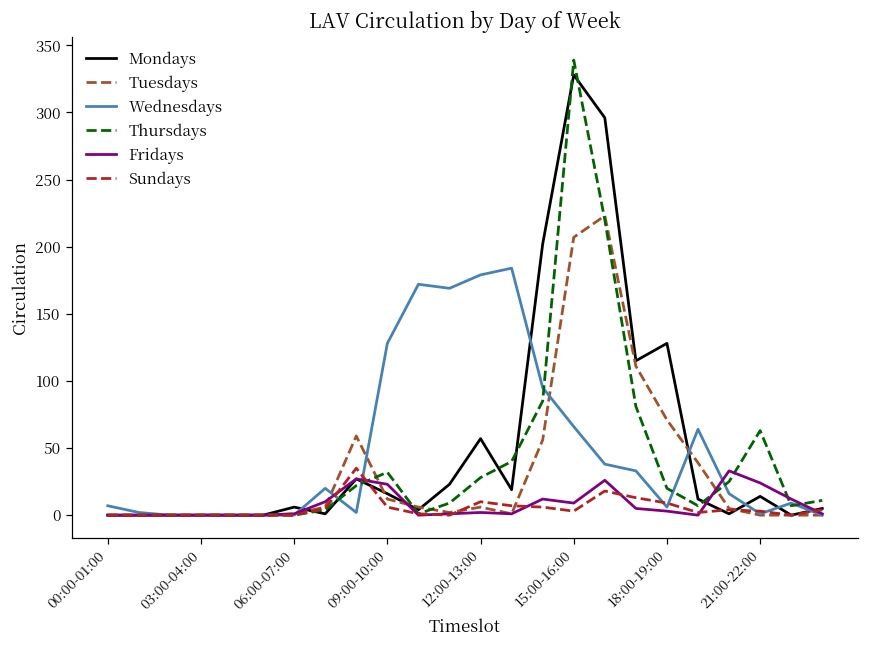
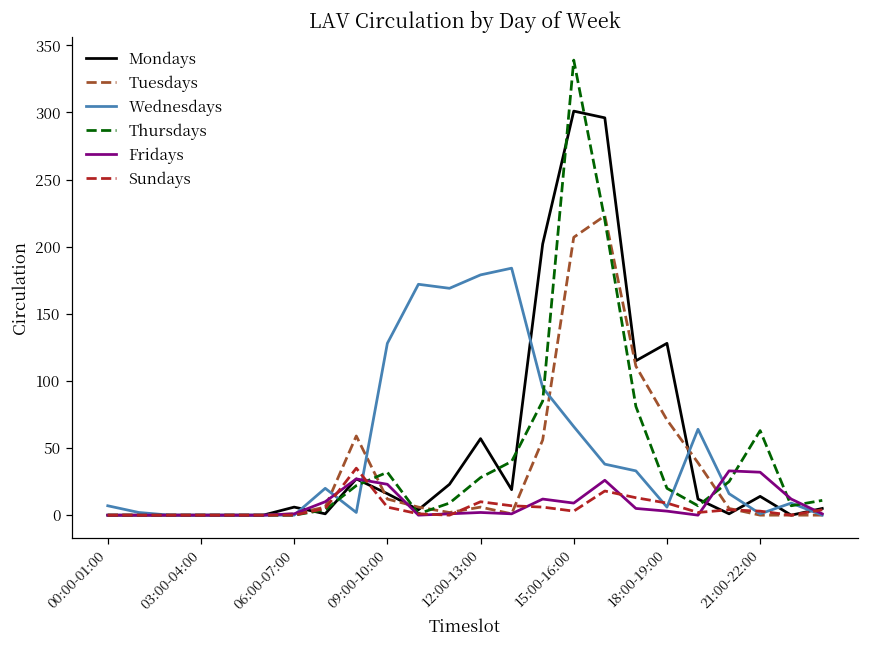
Mondays, 15:00-16:00: 328 -> 301
Fridays, 21:00-22:00: 24 -> 32
